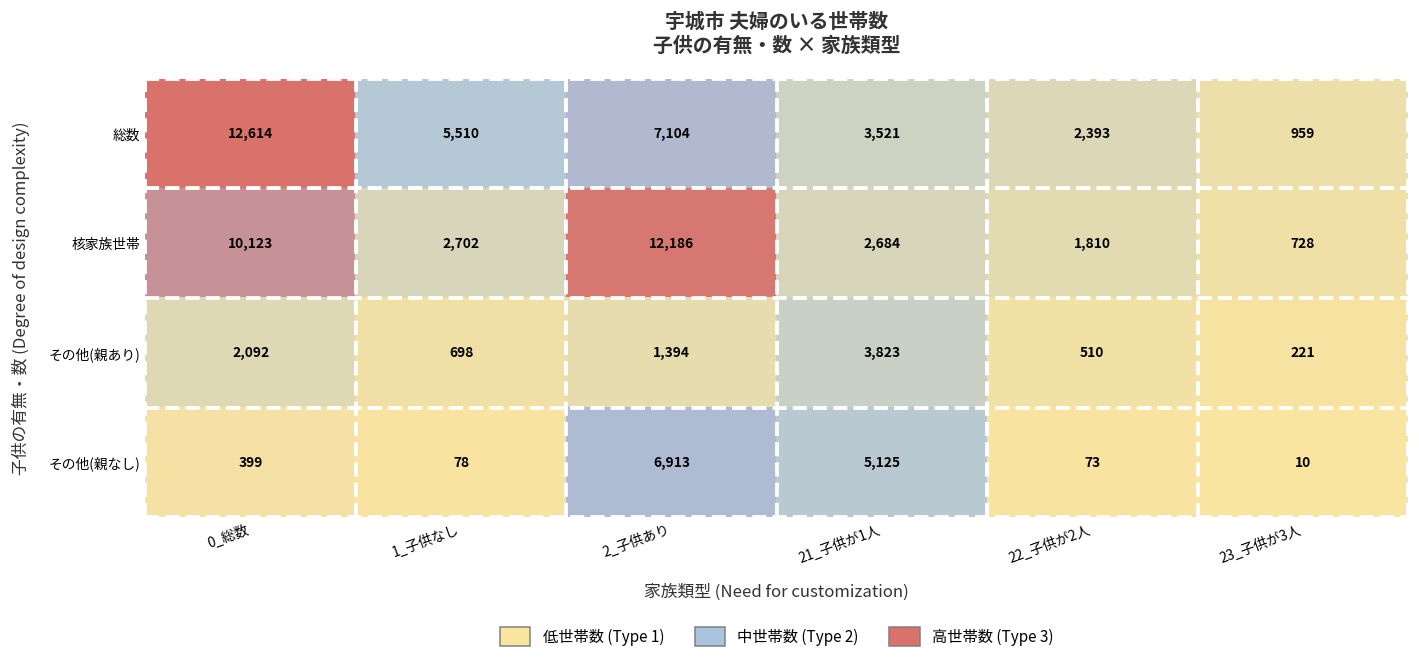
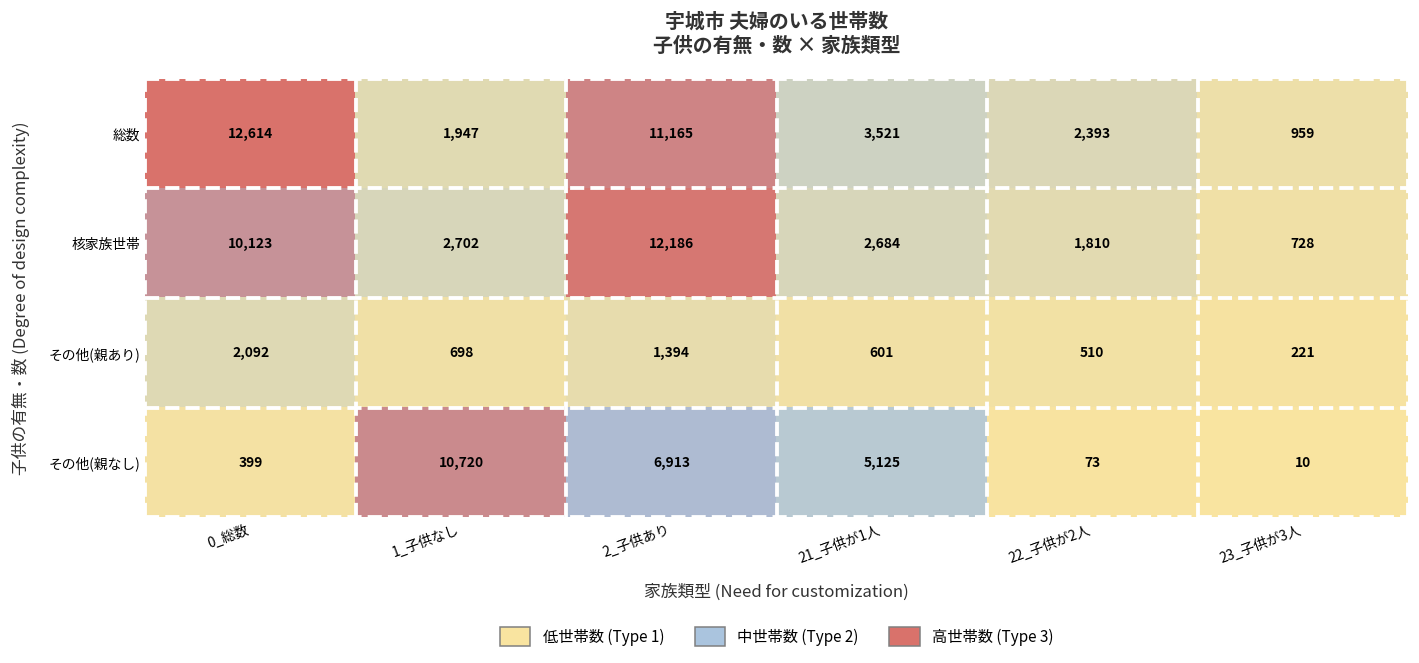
総数, 1_子供なし: 5,510 -> 1,947
総数, 2_子供あり: 7,104 -> 11,165
その他(親あり), 21_子供が1人: 3,823 -> 601
その他(親なし), 1_子供なし: 78 -> 10,720
